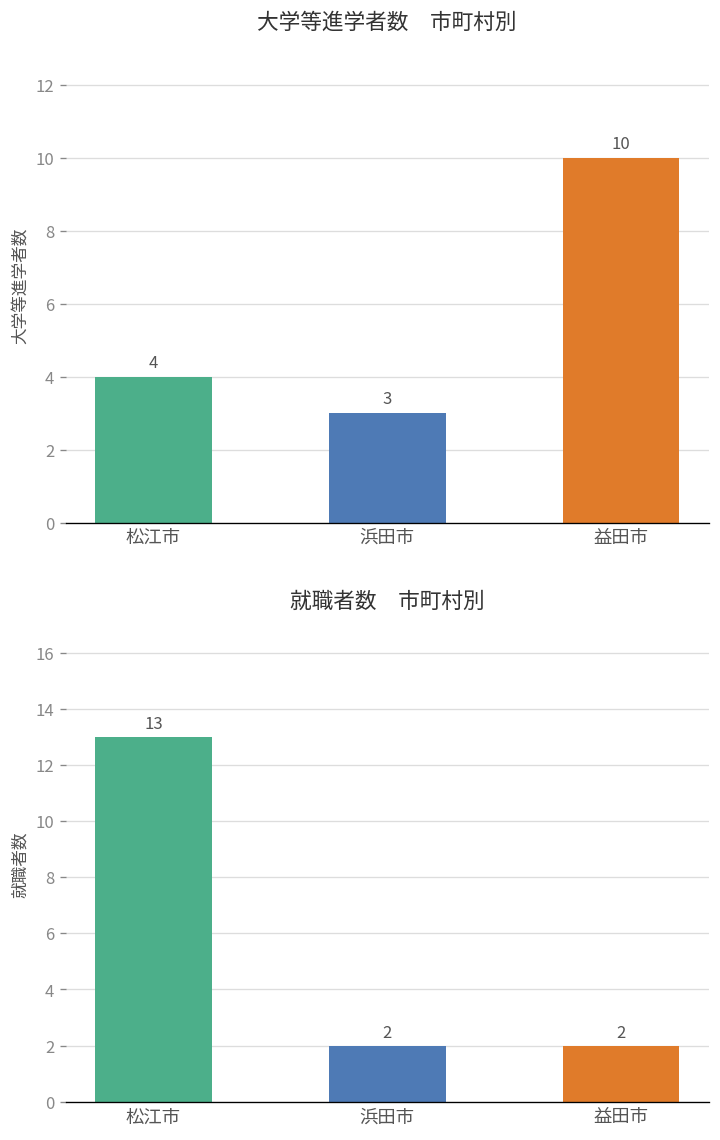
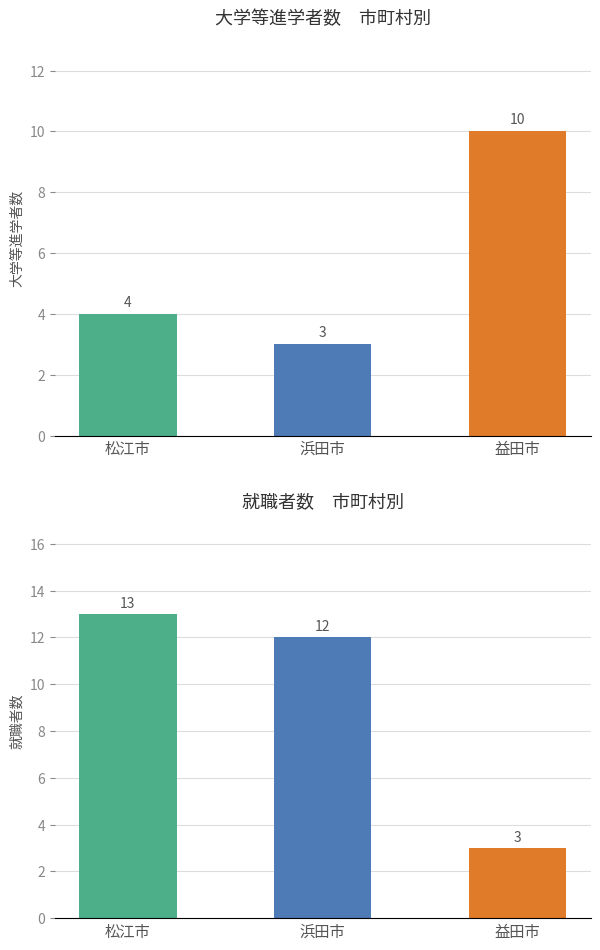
就職者数 市町村別, 浜田市: 2 -> 12
就職者数 市町村別, 益田市: 2 -> 3
